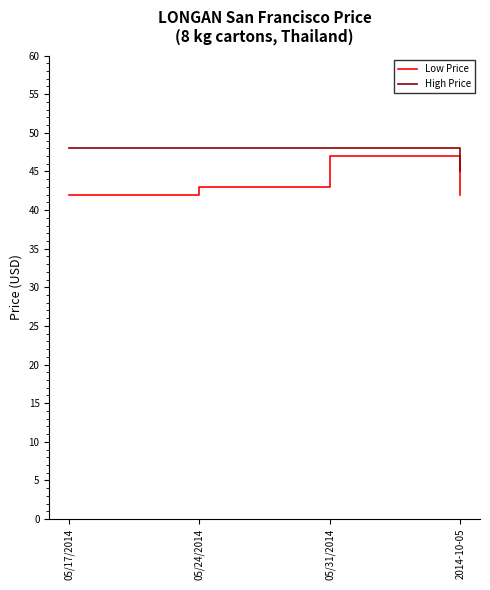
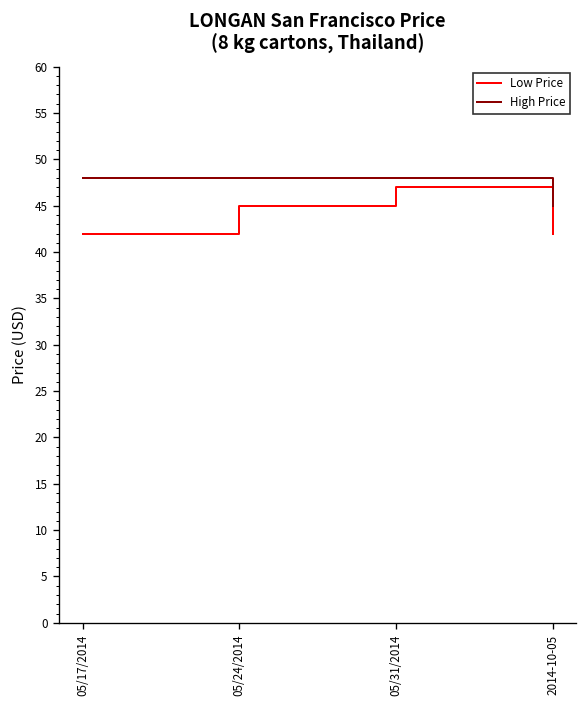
Low Price, 05/24/2014: 43 -> 45
